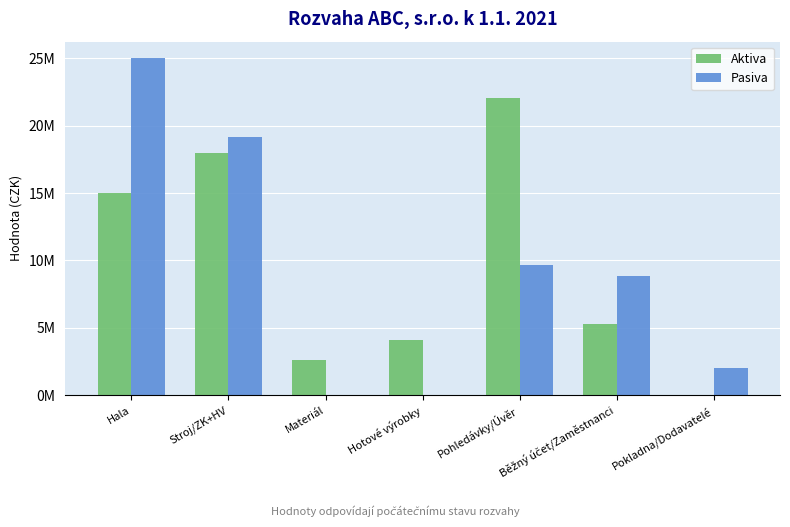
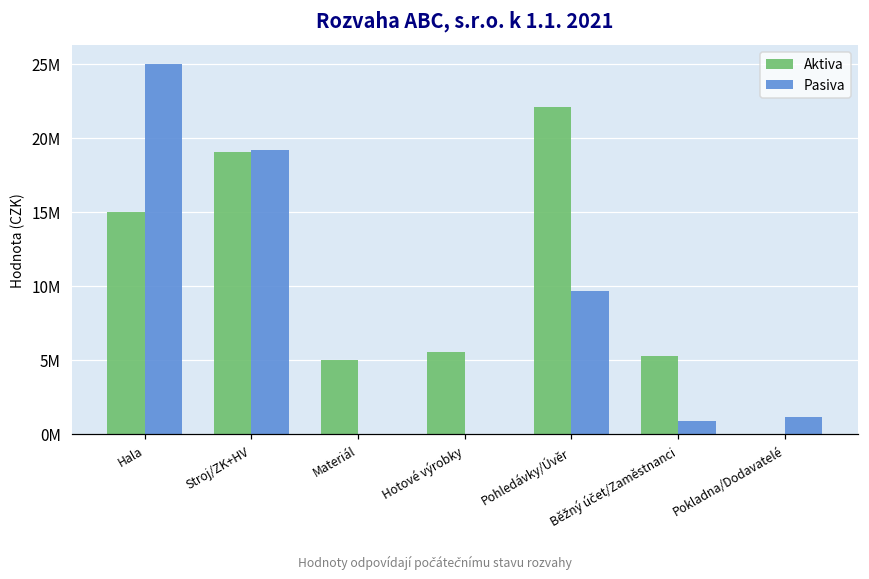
Aktiva, Stroj/ZK+HV: 18000000 -> 19100000
Aktiva, Materiál: 2600000 -> 5000000
Aktiva, Hotové výrobky: 4100000 -> 5500000
Pasiva, Běžný účet/Zaměstnanci: 8800000 -> 900000
Pasiva, Pokladna/Dodavatelé: 2000000 -> 1100000
